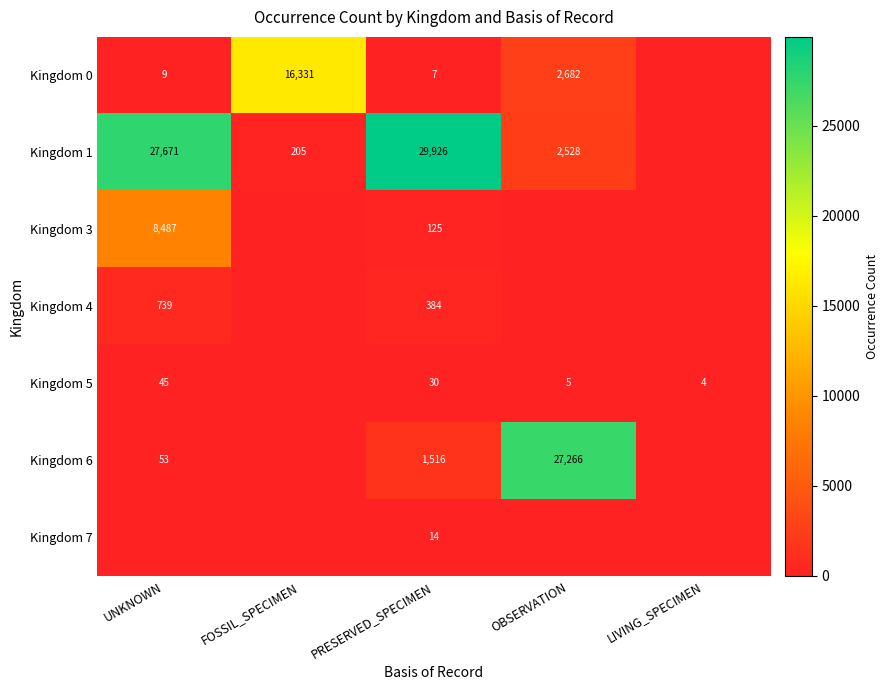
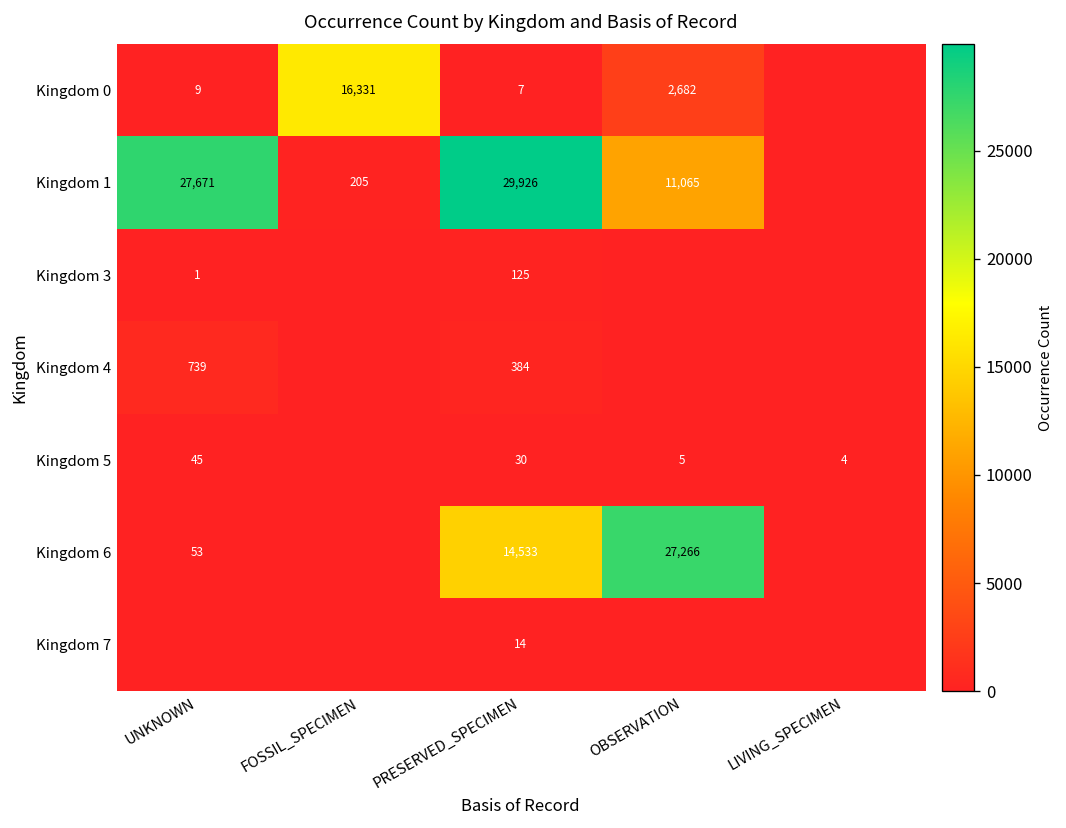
Kingdom 1, OBSERVATION: 2,528 -> 11,065
Kingdom 3, UNKNOWN: 8,487 -> 1
Kingdom 6, PRESERVED_SPECIMEN: 1,516 -> 14,533
